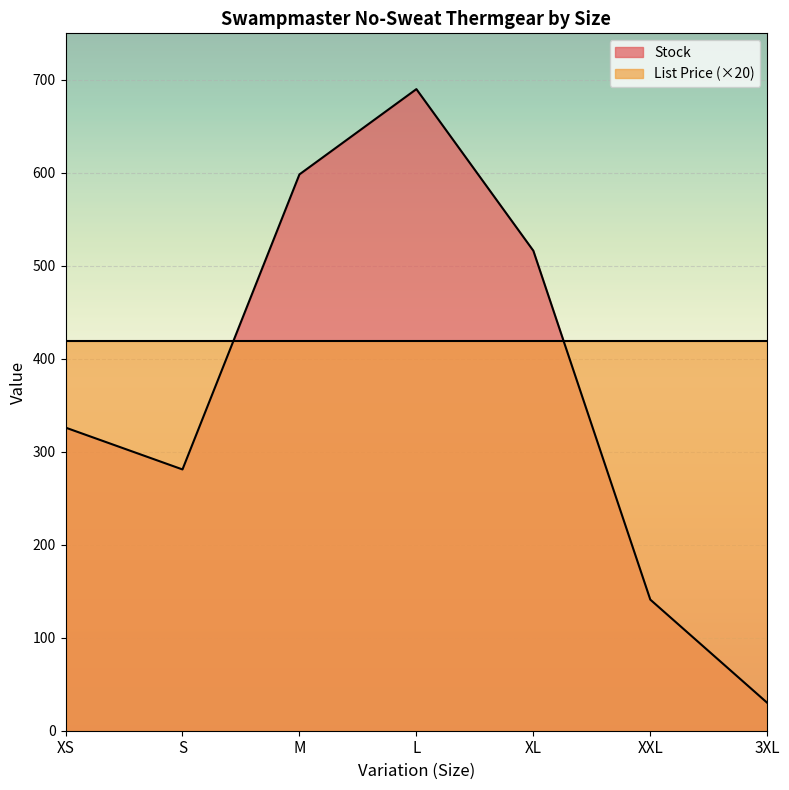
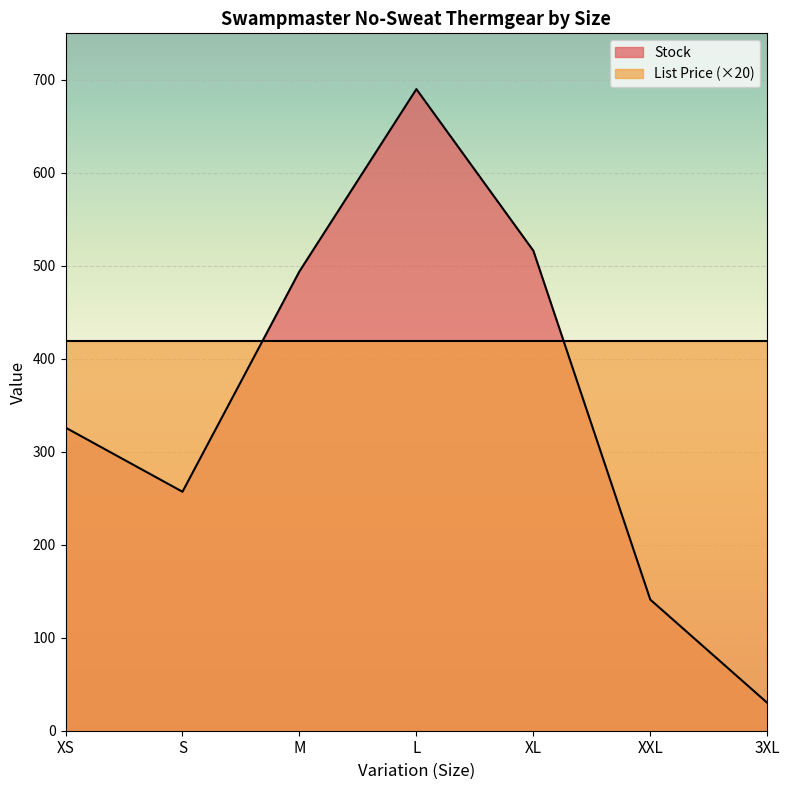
Stock, S: 280 -> 260
Stock, M: 600 -> 490
